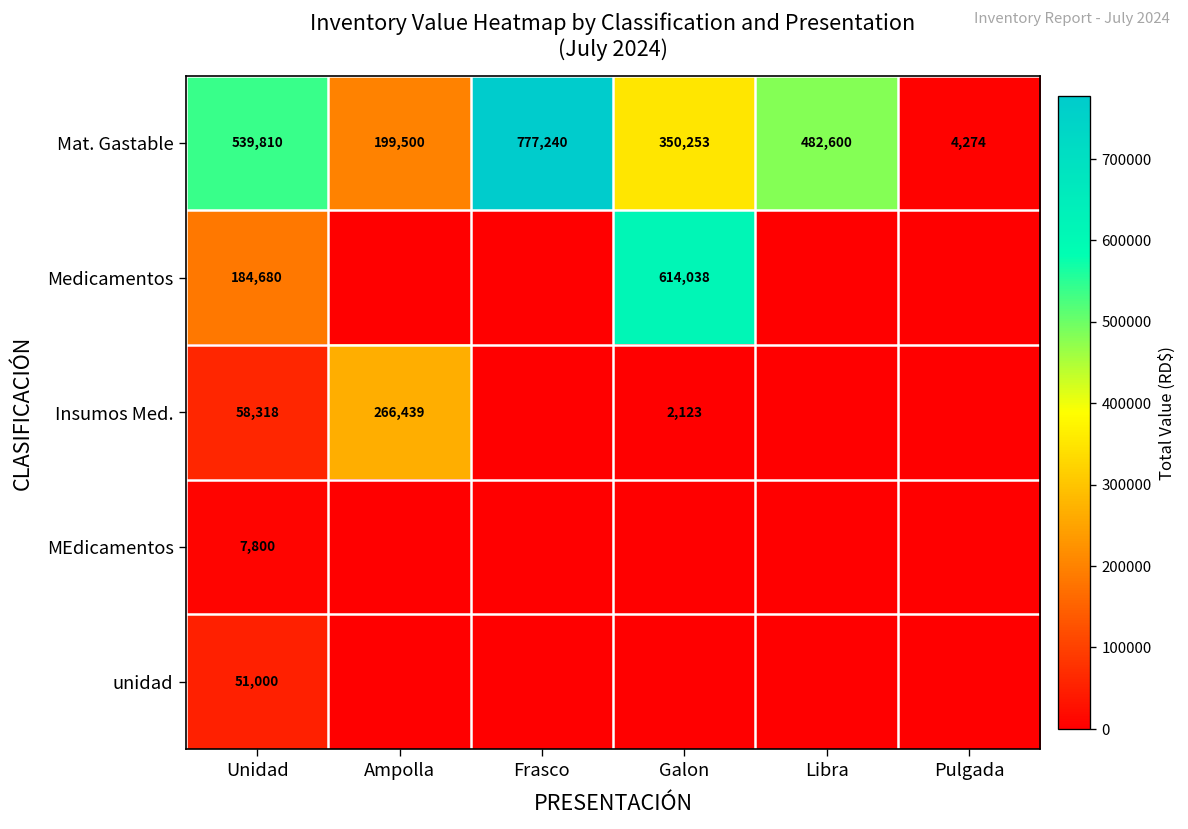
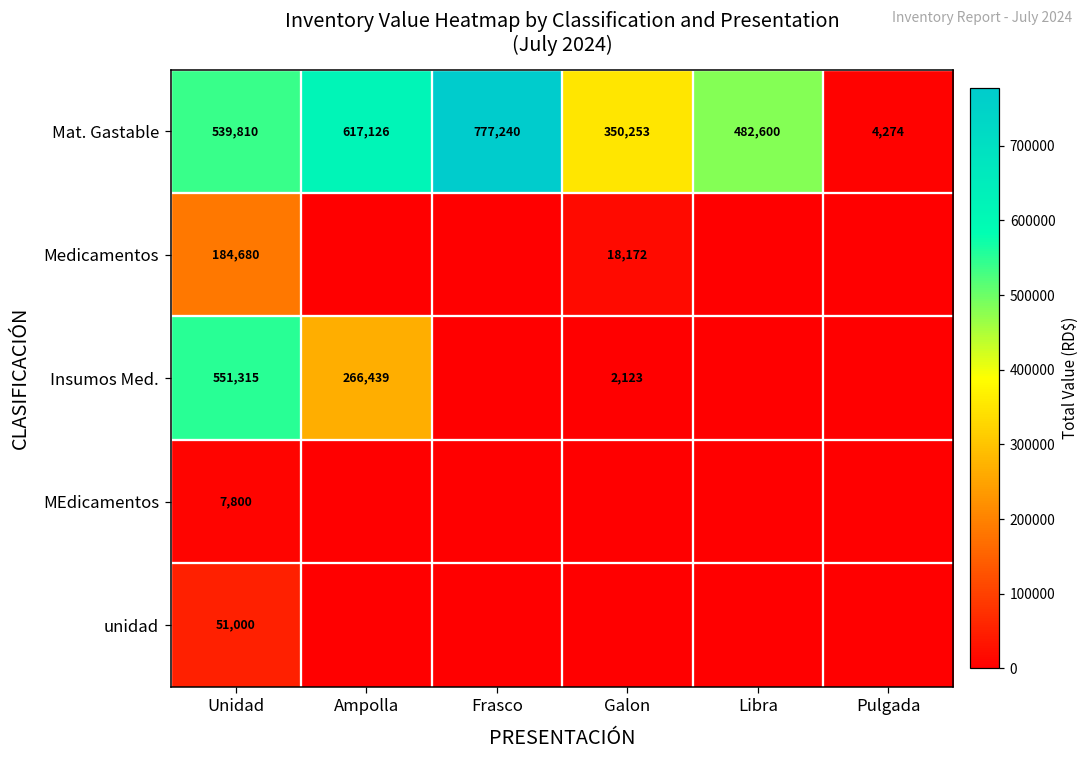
Mat. Gastable, Ampolla: 199,500 -> 617,126
Medicamentos, Galon: 614,038 -> 18,172
Insumos Med., Unidad: 58,318 -> 551,315
